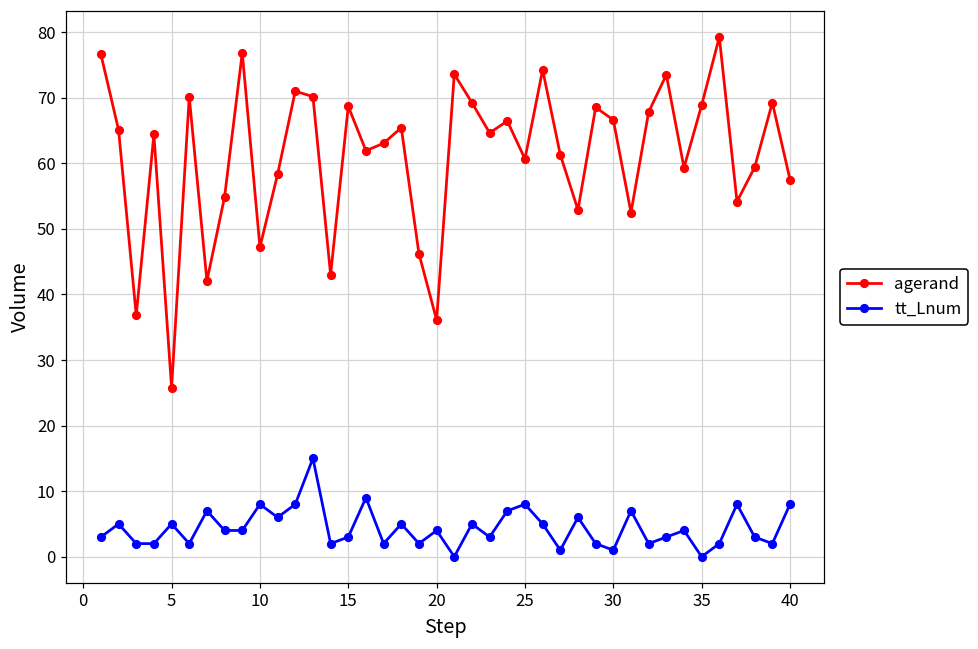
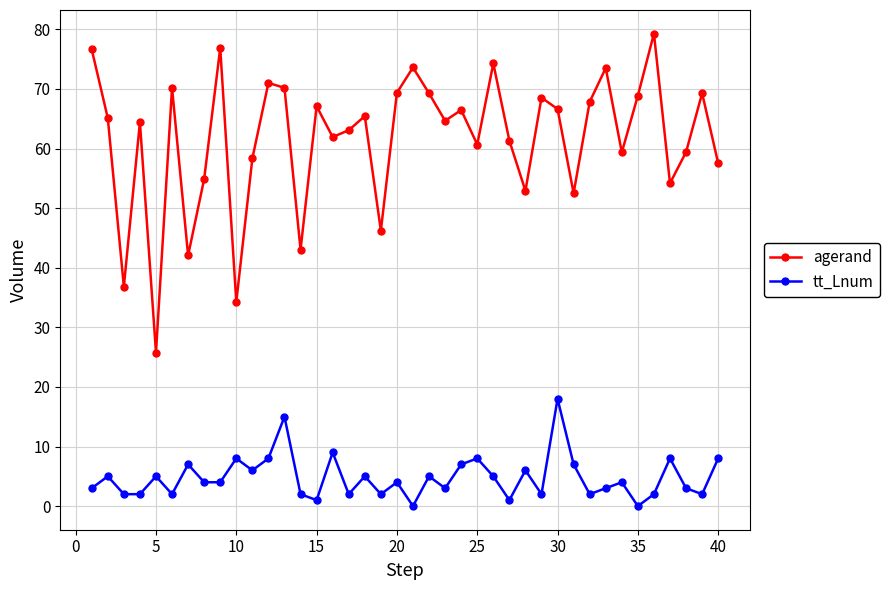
agerand, 10: 47 -> 34
agerand, 15: 69 -> 67
tt_Lnum, 15: 3 -> 1
agerand, 20: 36 -> 69
tt_Lnum, 30: 1 -> 18
